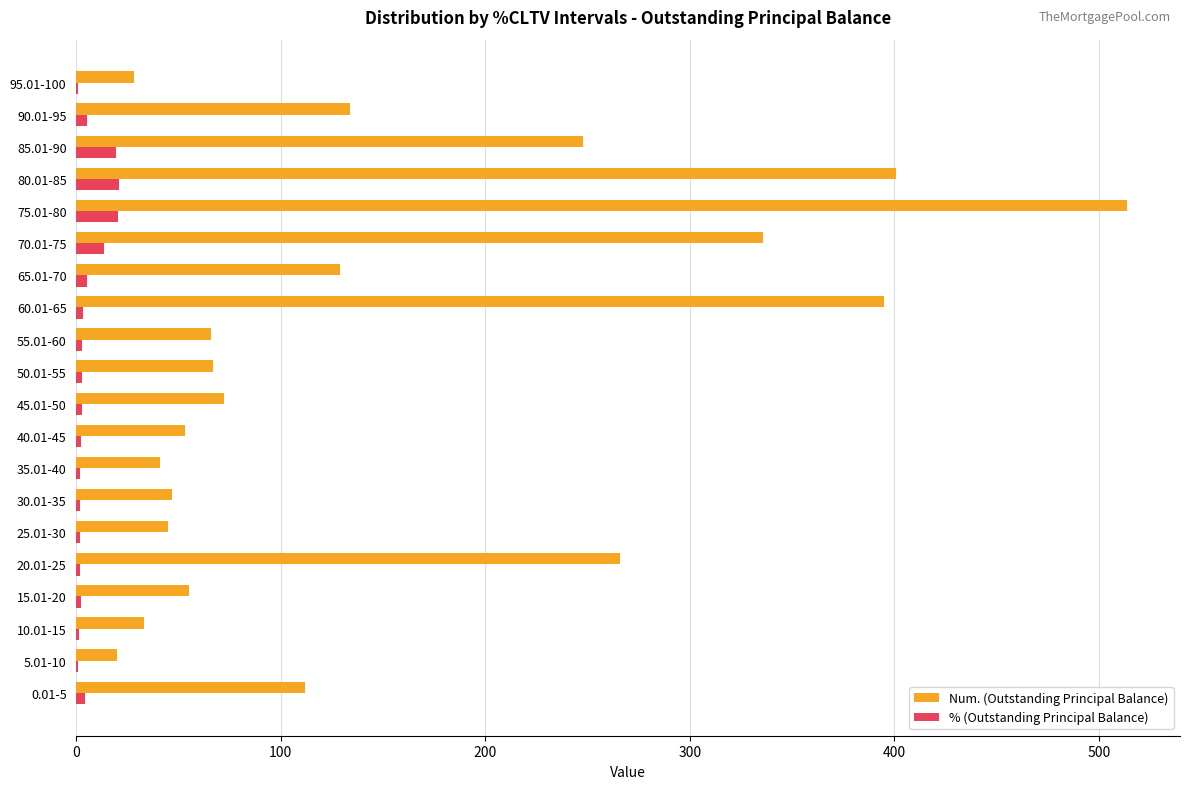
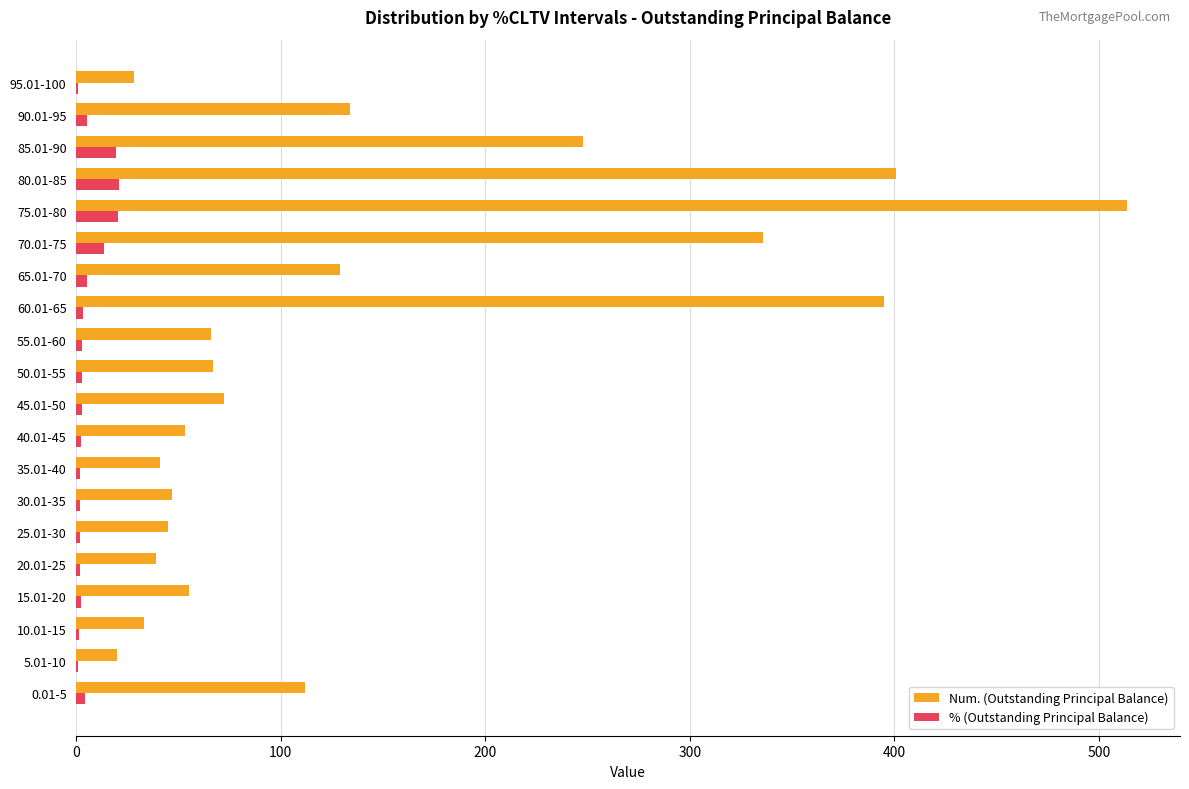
Num. (Outstanding Principal Balance), 20.01-25: 266 -> 39
